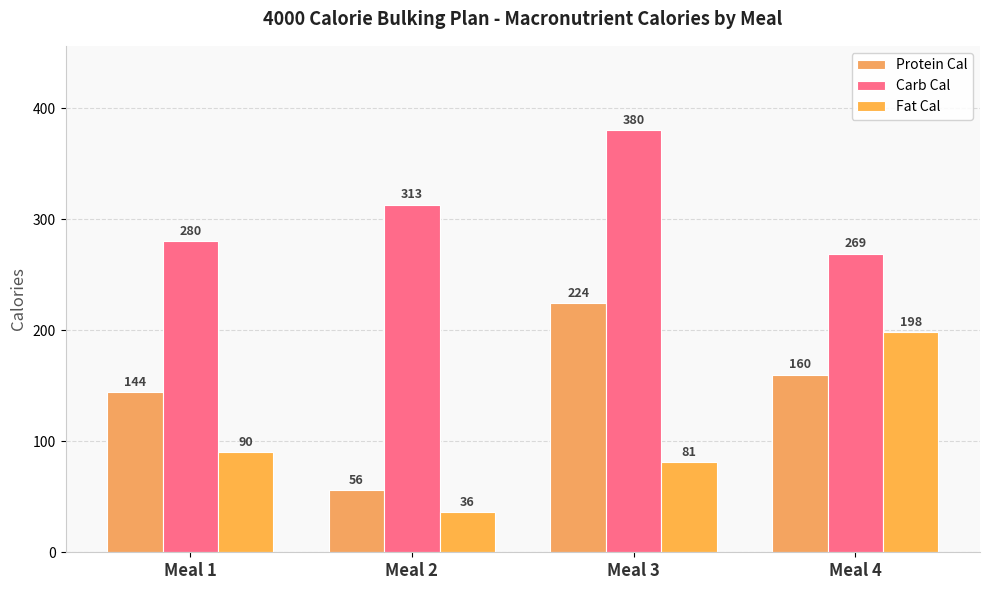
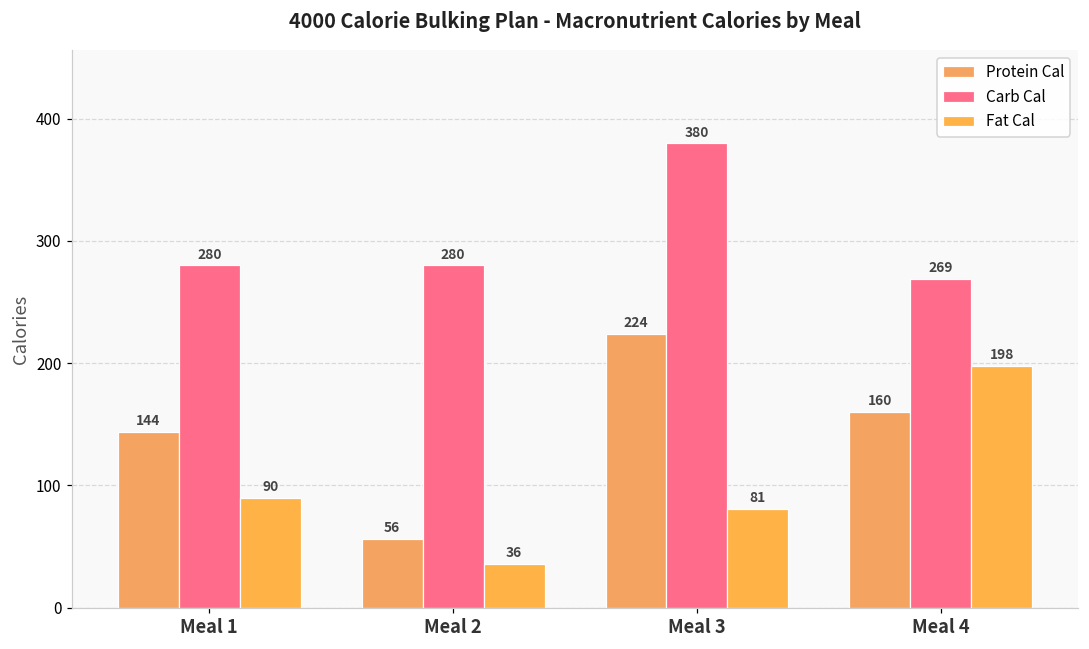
Carb Cal, Meal 2: 313 -> 280
